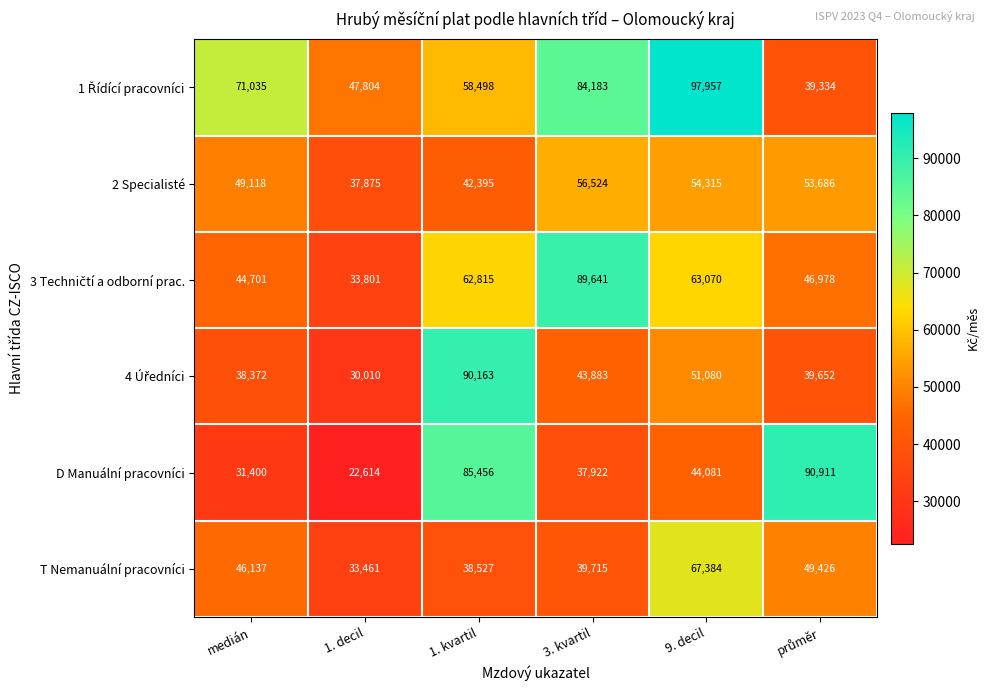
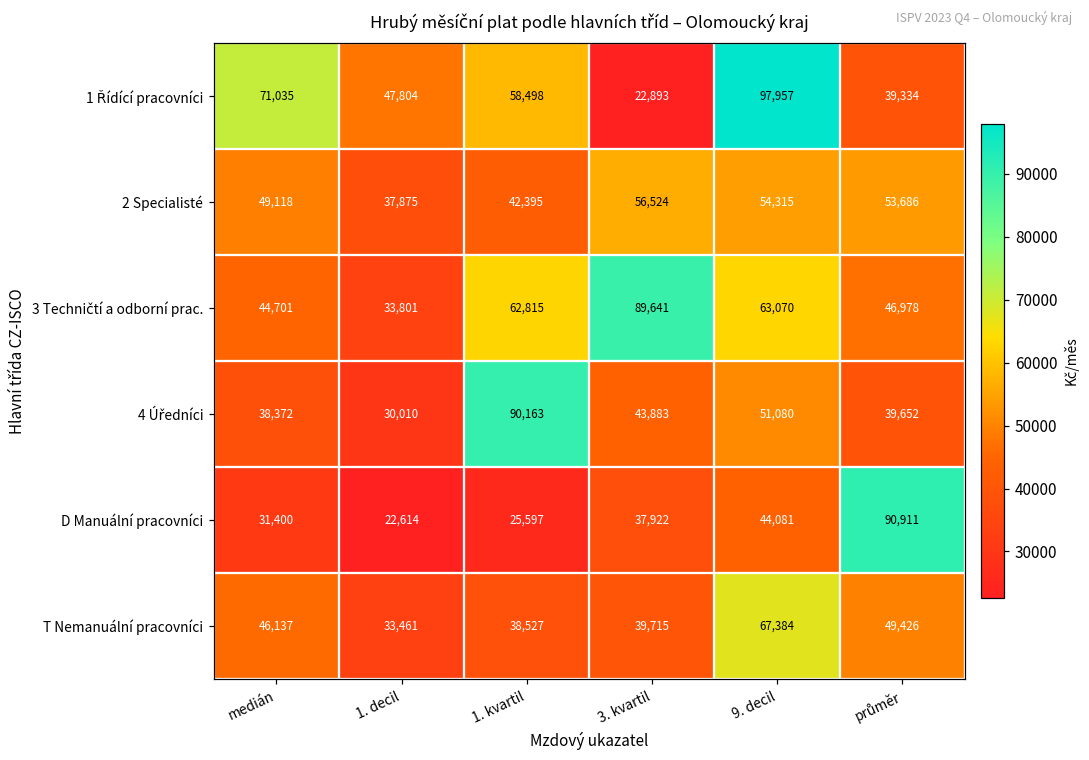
1 Řídící pracovníci, 3. kvartil: 84,183 -> 22,893
D Manuální pracovníci, 1. kvartil: 85,456 -> 25,597
